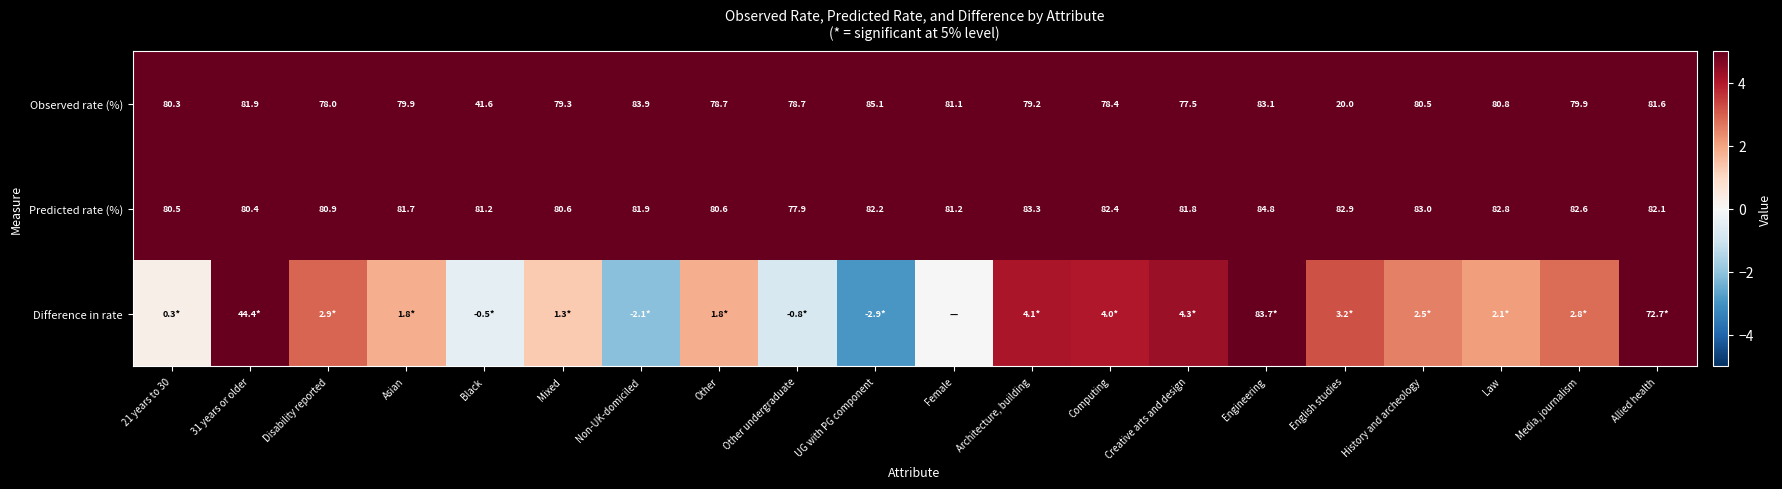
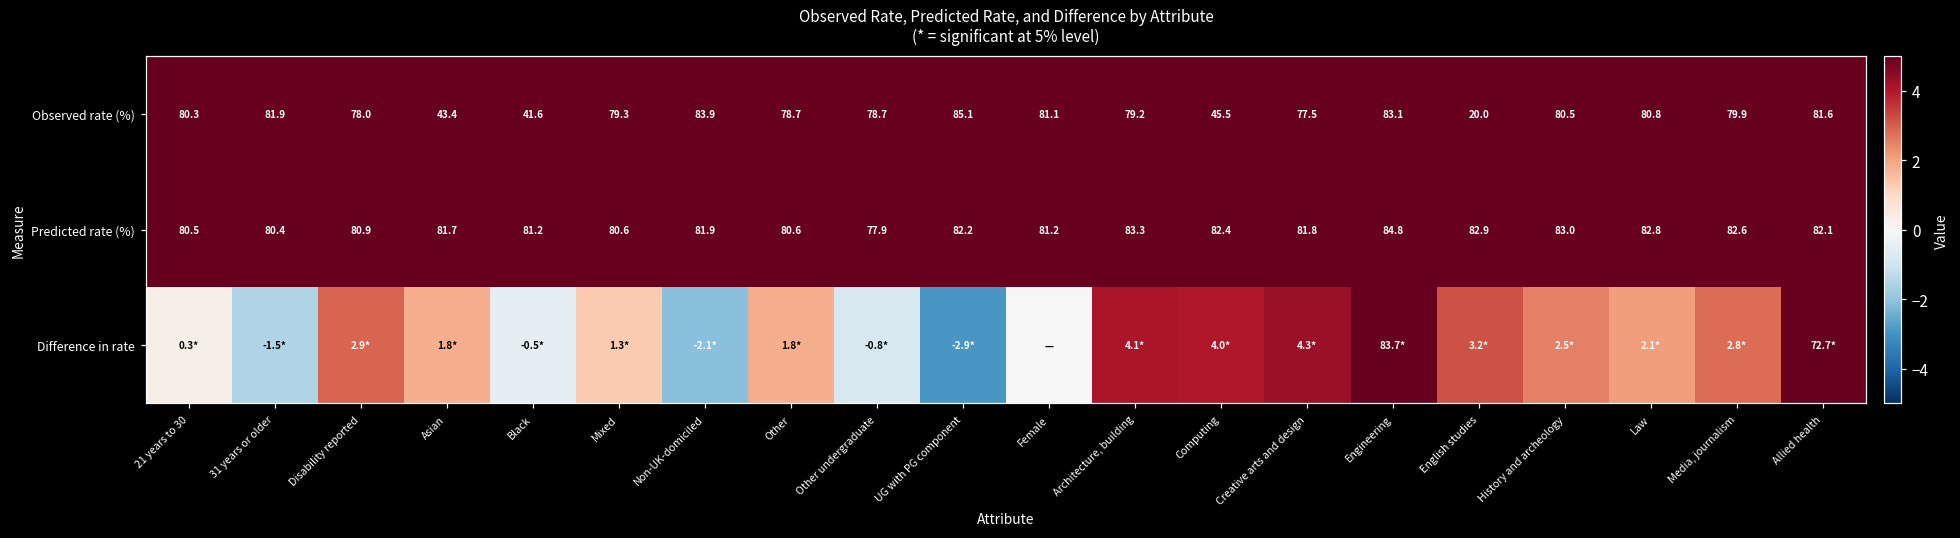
Observed rate (%), Asian: 79.9 -> 43.4
Observed rate (%), Computing: 78.4 -> 45.5
Difference in rate, 31 years or older: 44.4* -> -1.5*
